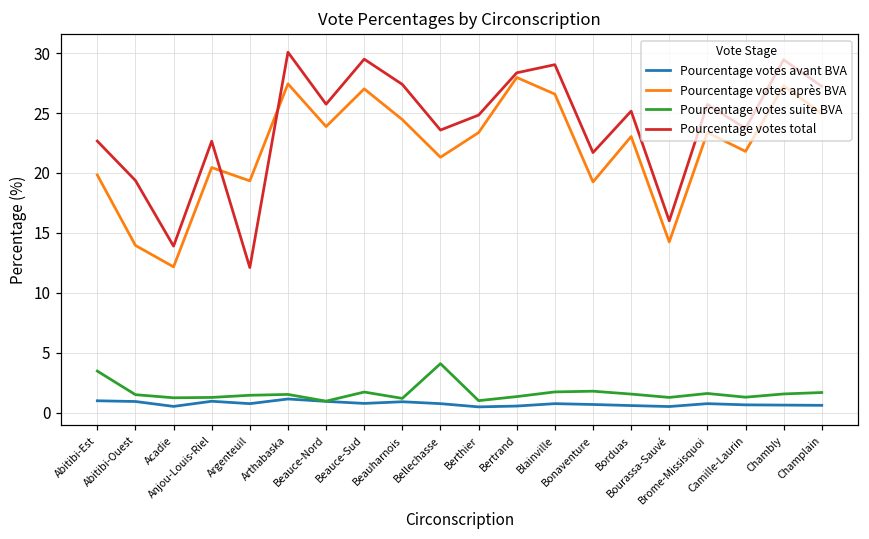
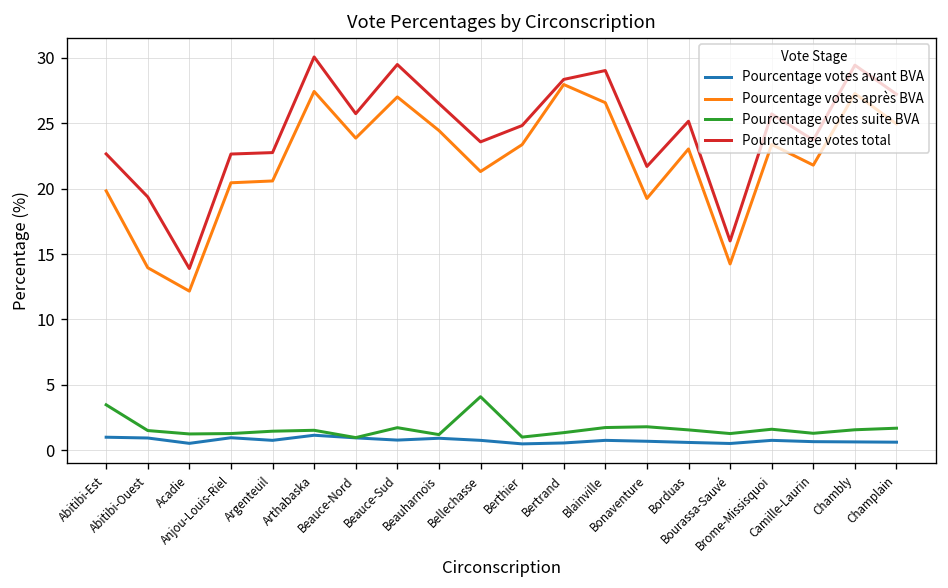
Pourcentage votes après BVA, Argenteuil: 19.3 -> 20.6
Pourcentage votes total, Argenteuil: 12.1 -> 22.8
Pourcentage votes total, Beauharnois: 27.4 -> 26.5
